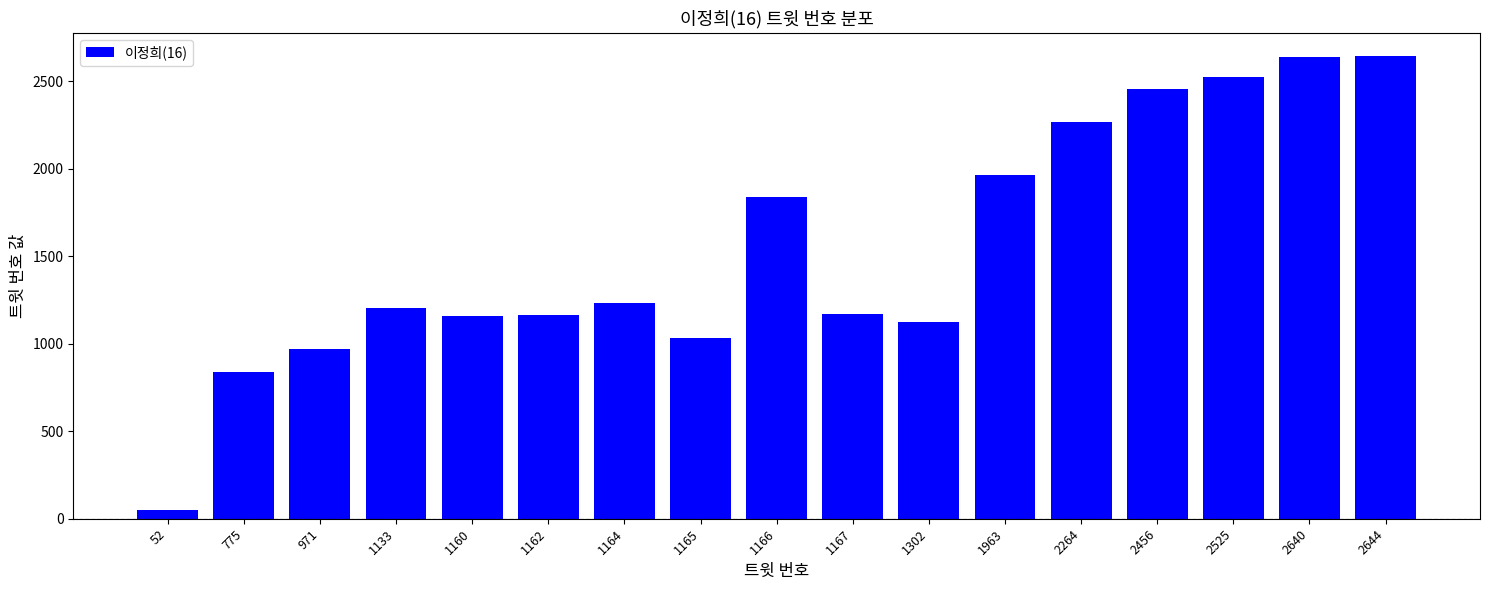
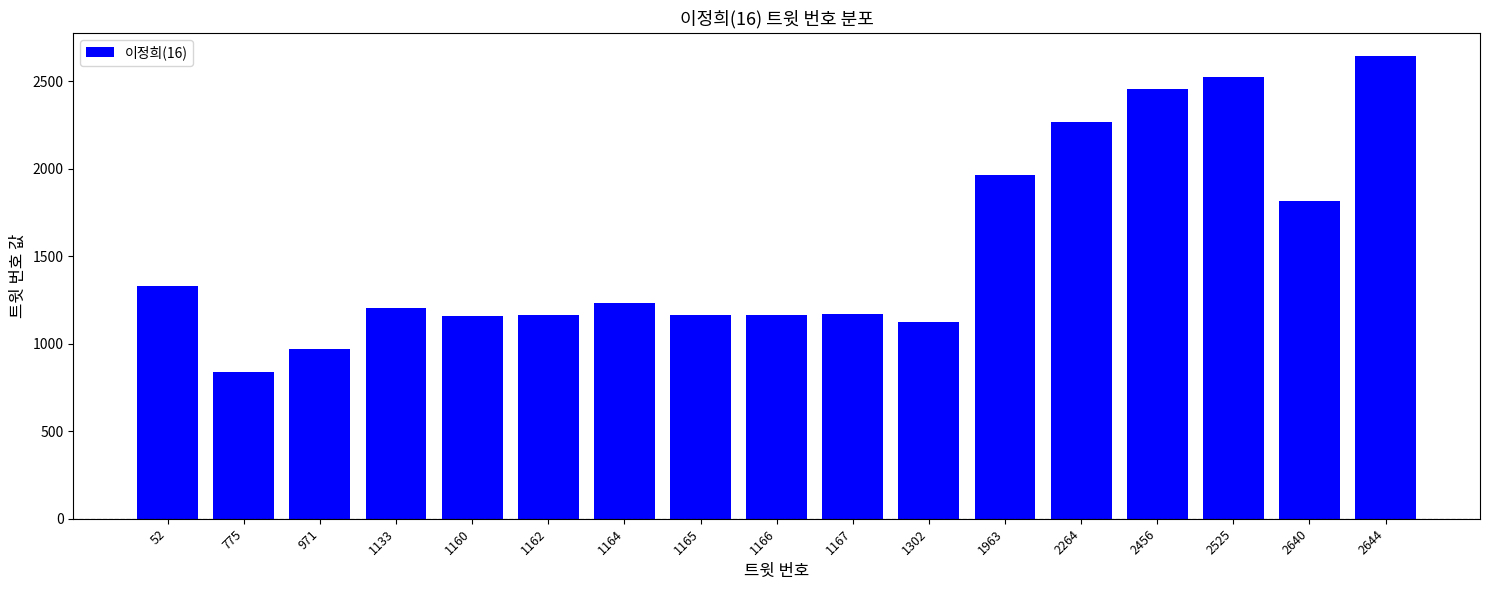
52: 50 -> 1330
1165: 1030 -> 1170
1166: 1840 -> 1170
2640: 2640 -> 1820
